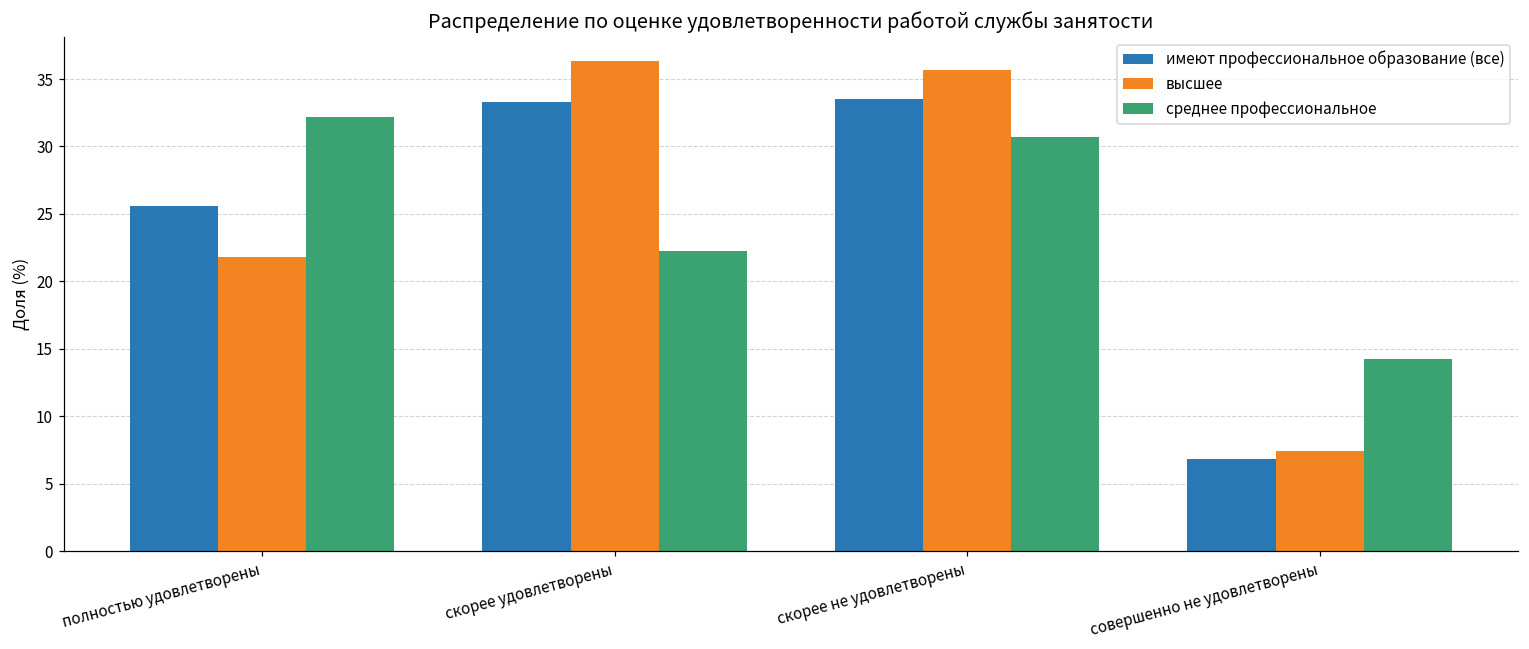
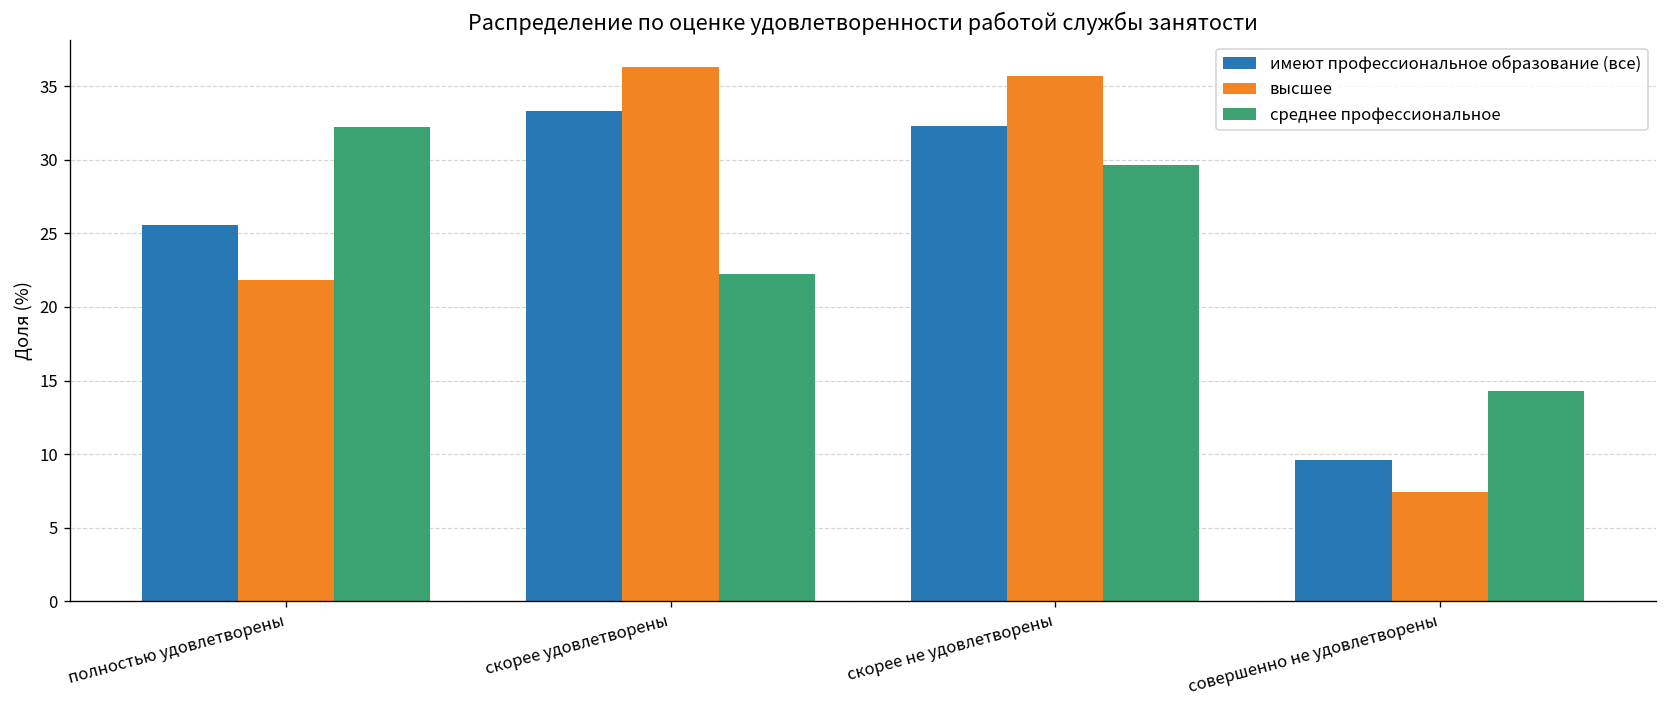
имеют профессиональное образование (все), скорее не удовлетворены: 33.5 -> 32.3
среднее профессиональное, скорее не удовлетворены: 30.7 -> 29.6
имеют профессиональное образование (все), совершенно не удовлетворены: 6.9 -> 9.6
